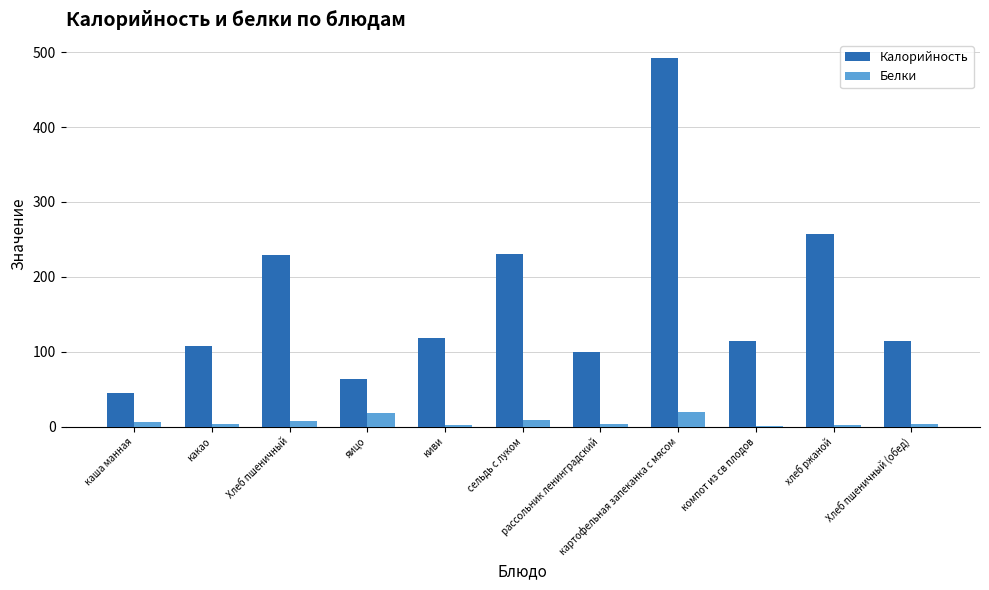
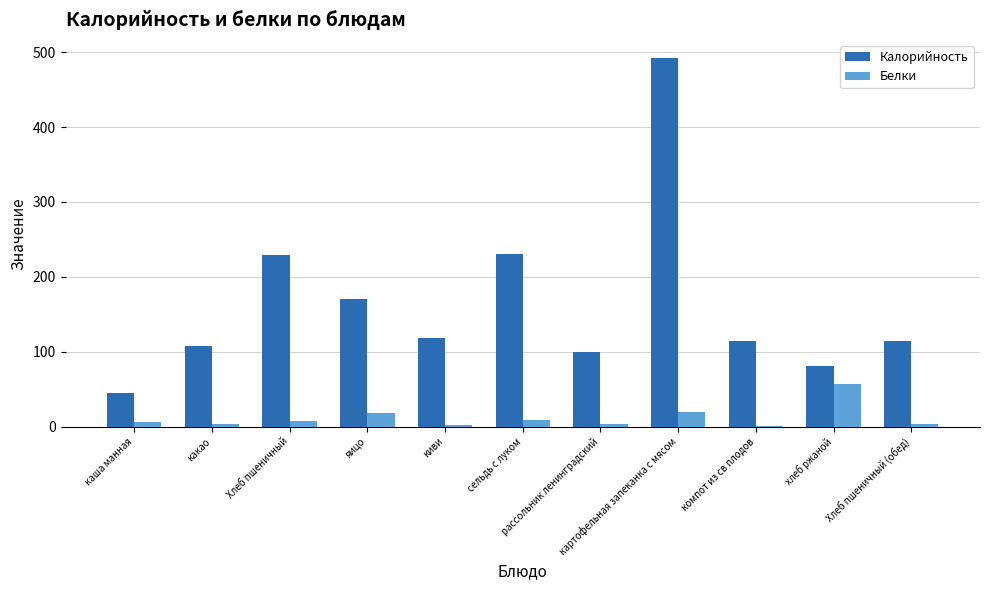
Калорийность, яицо: 60 -> 170
Калорийность, хлеб ржаной: 260 -> 80
Белки, хлеб ржаной: 0 -> 60
